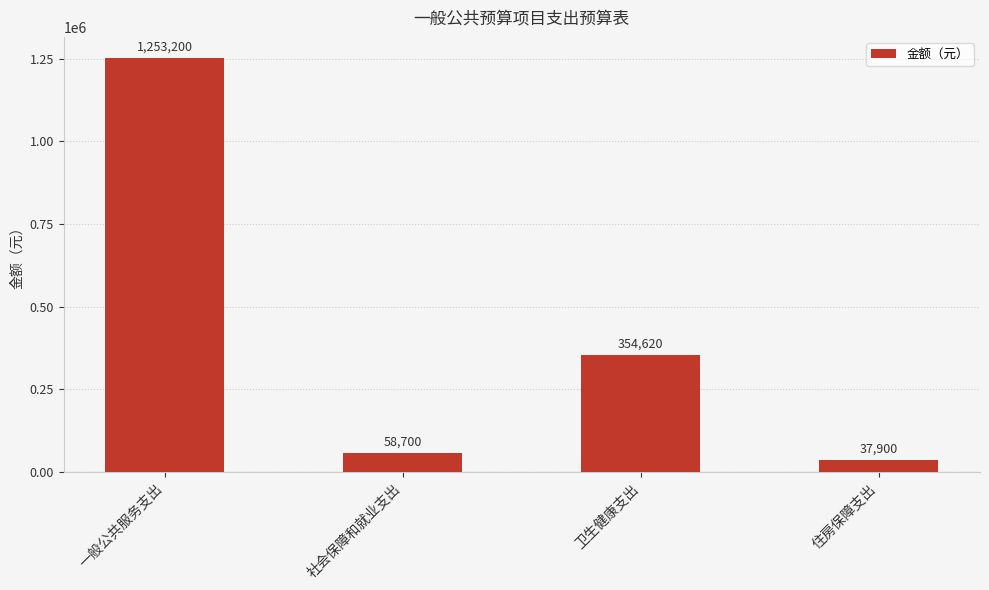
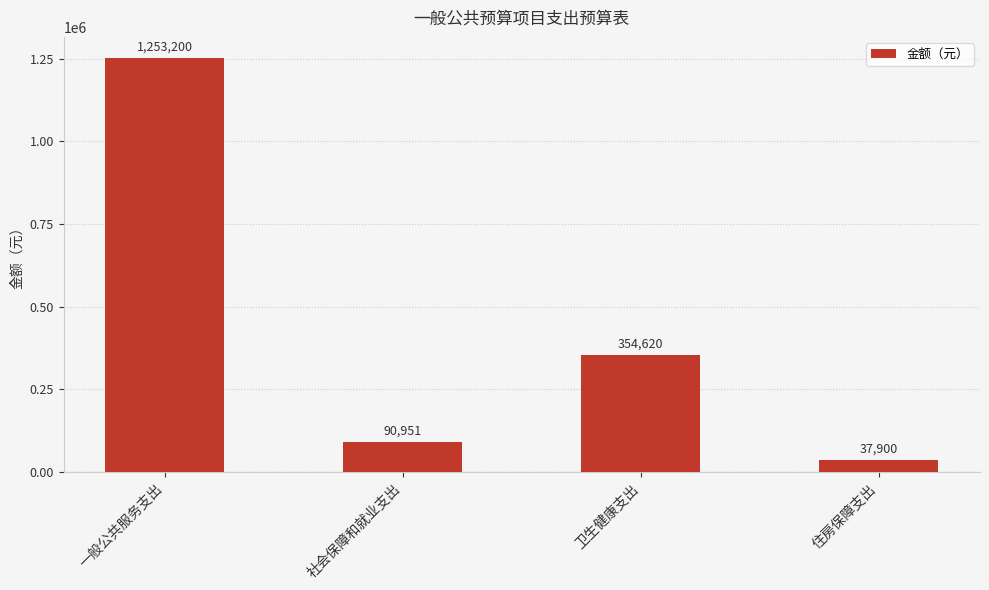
社会保障和就业支出: 58,700 -> 90,951
